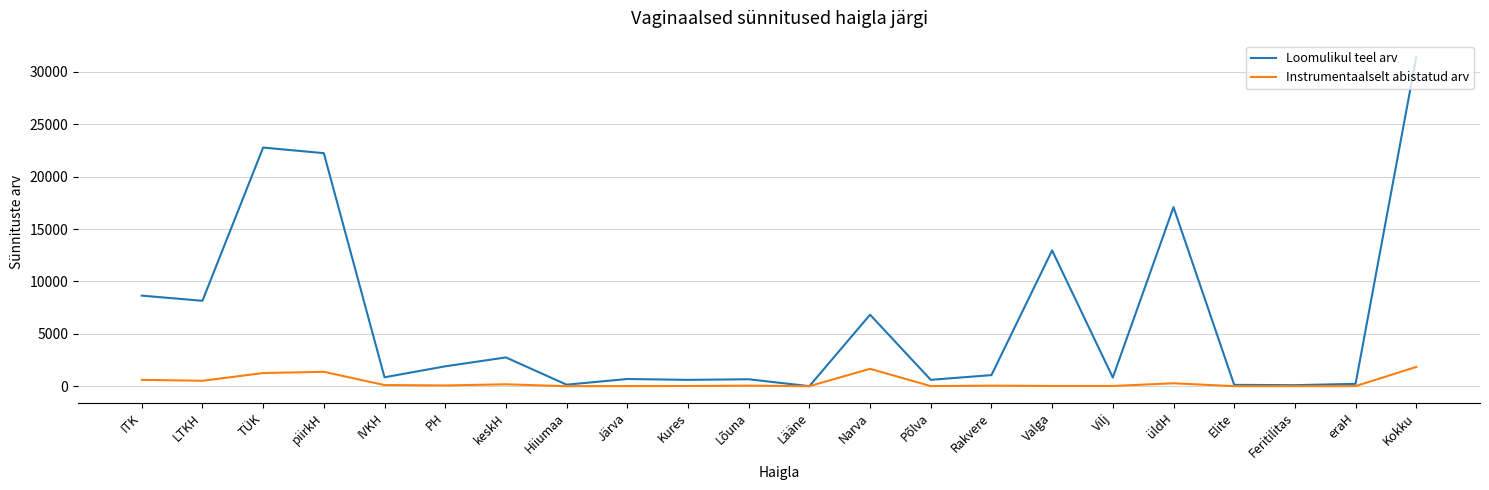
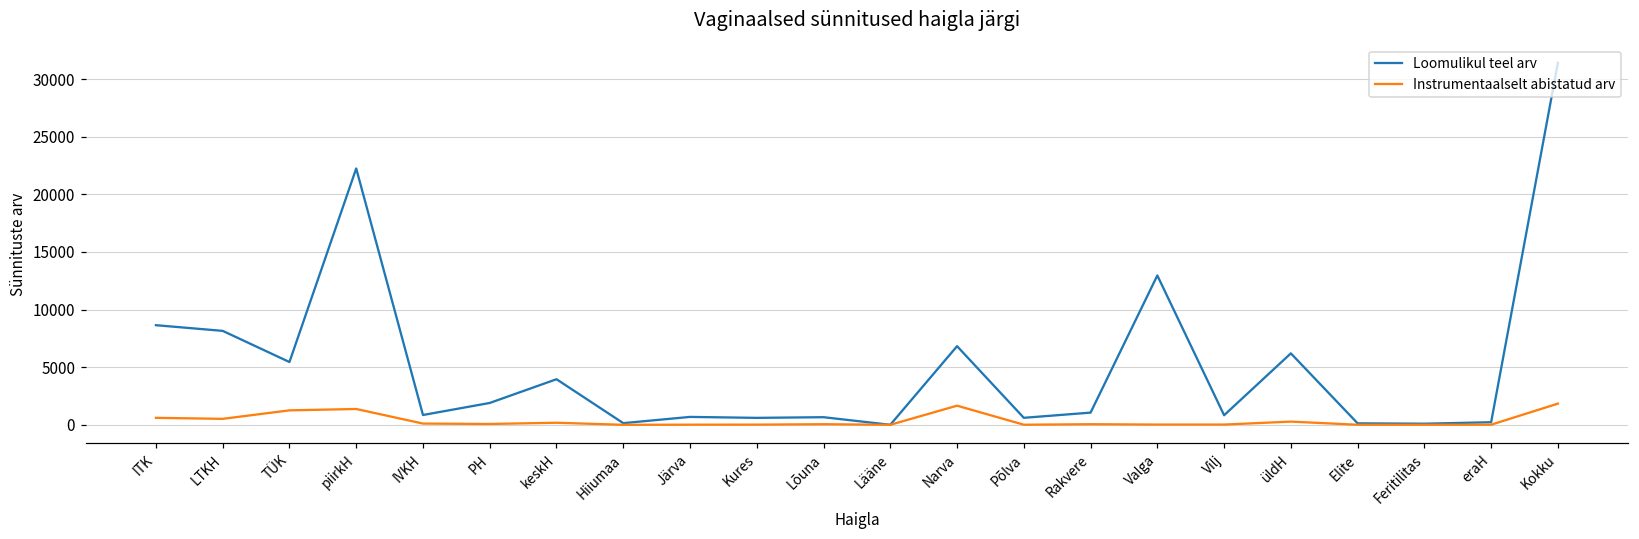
Loomulikul teel arv, TÜK: 22800 -> 5400
Loomulikul teel arv, keskH: 2700 -> 4000
Loomulikul teel arv, üldH: 17100 -> 6200
